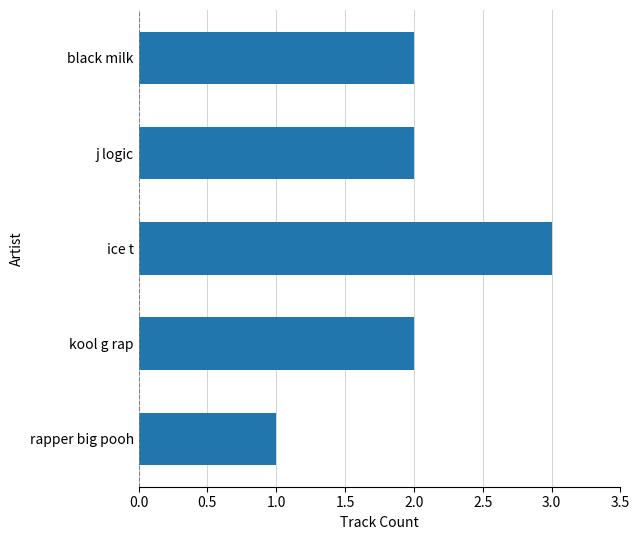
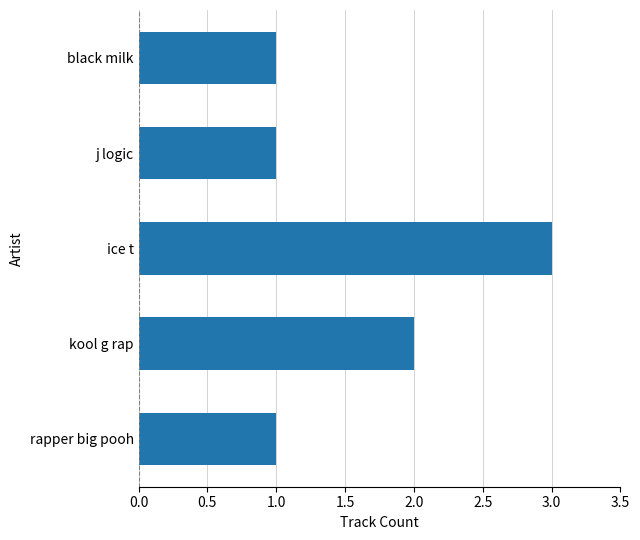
black milk: 2 -> 1
j logic: 2 -> 1
